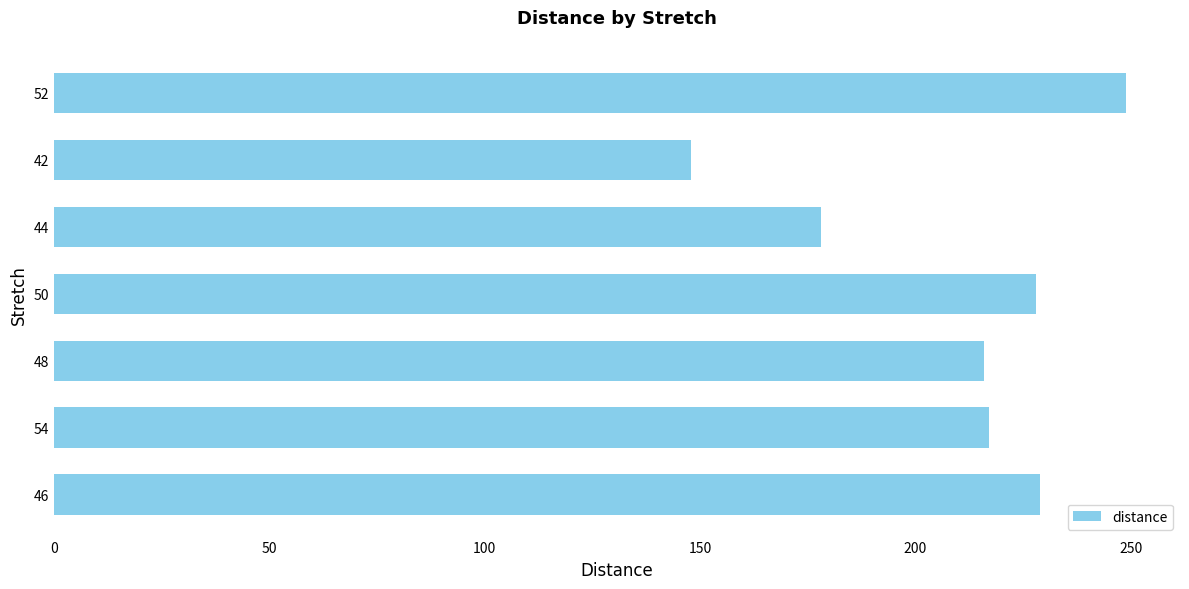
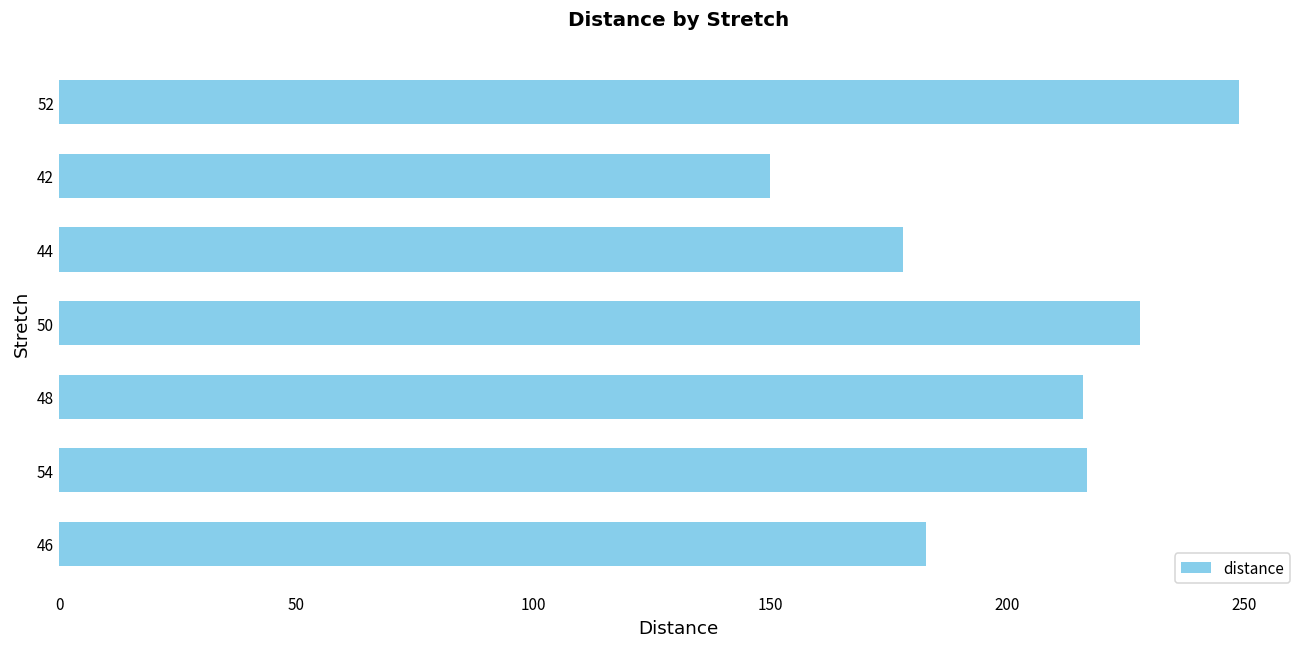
42: 148 -> 150
46: 229 -> 183
